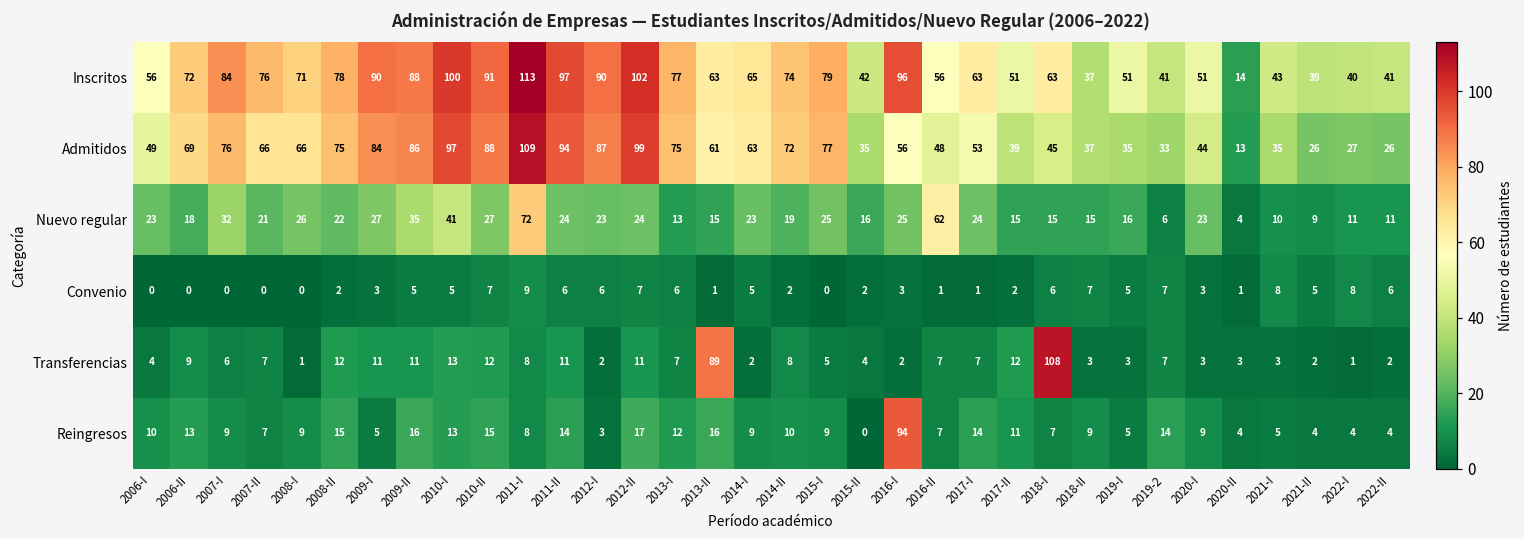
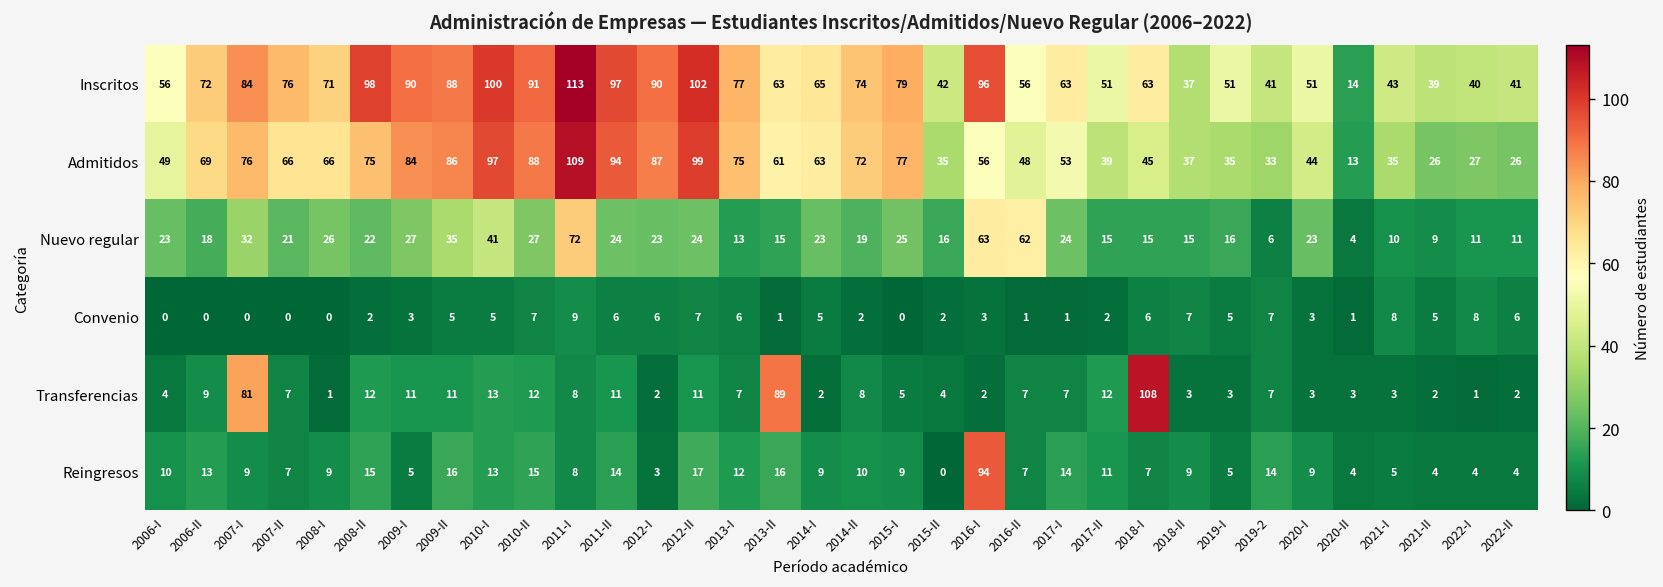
Inscritos, 2008-II: 78 -> 98
Nuevo regular, 2016-I: 25 -> 63
Transferencias, 2007-I: 6 -> 81
